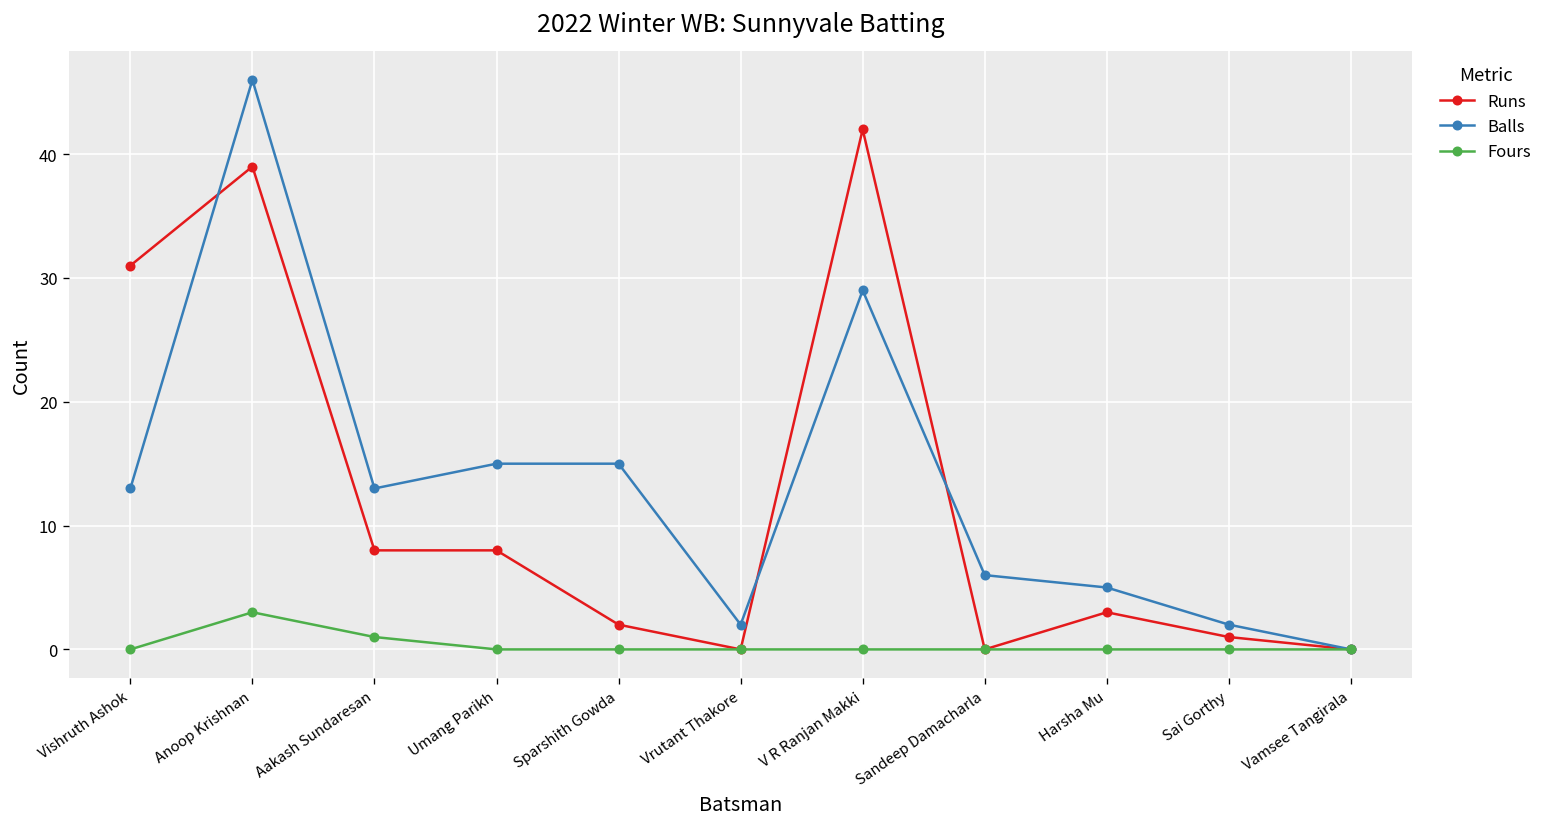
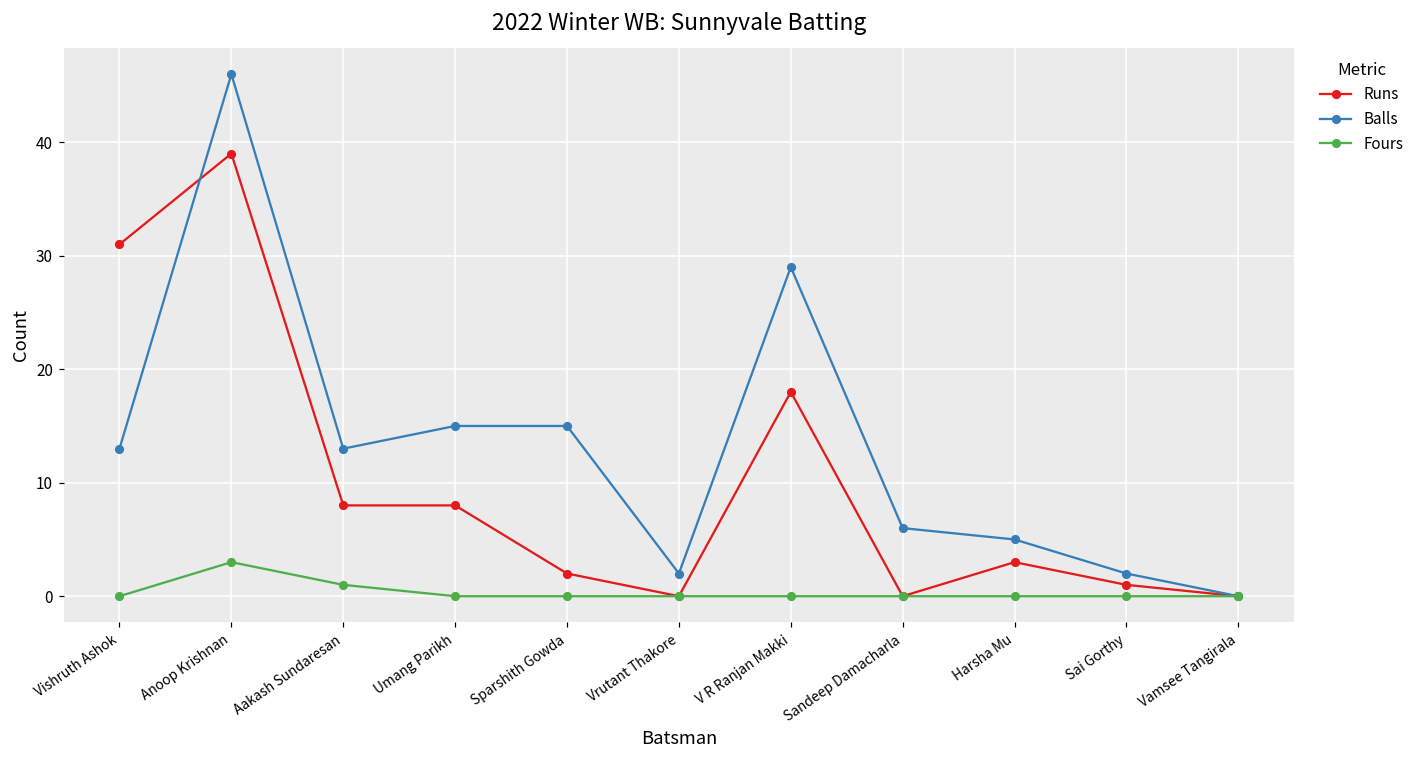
Runs, V R Ranjan Makki: 42 -> 18
